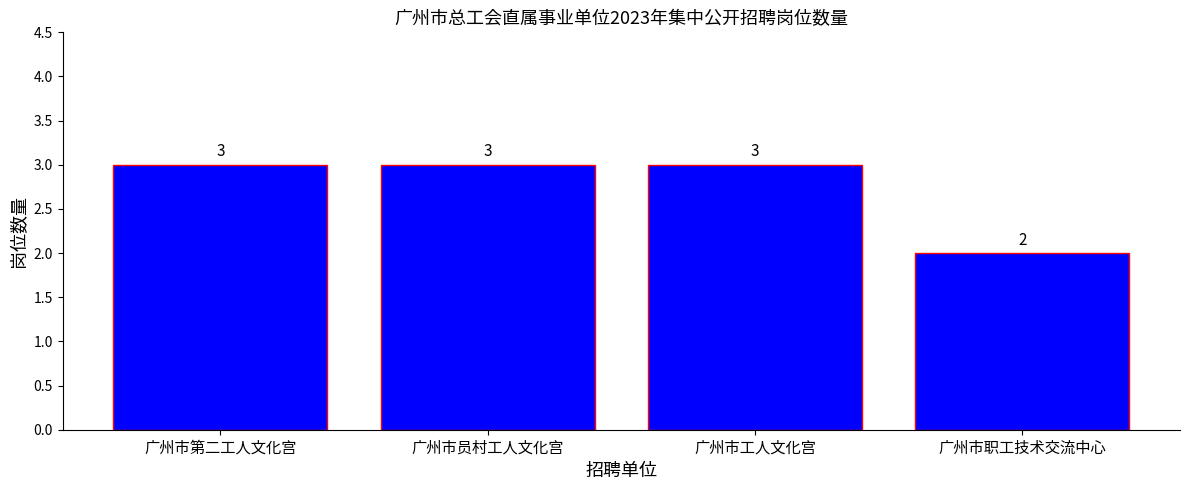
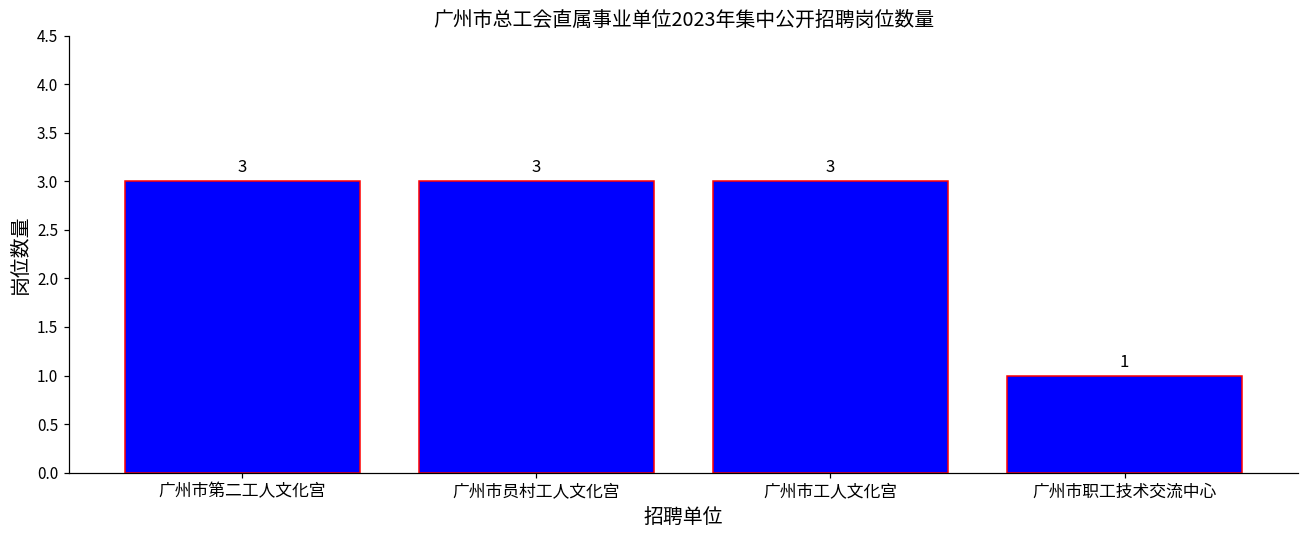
广州市职工技术交流中心: 2 -> 1
